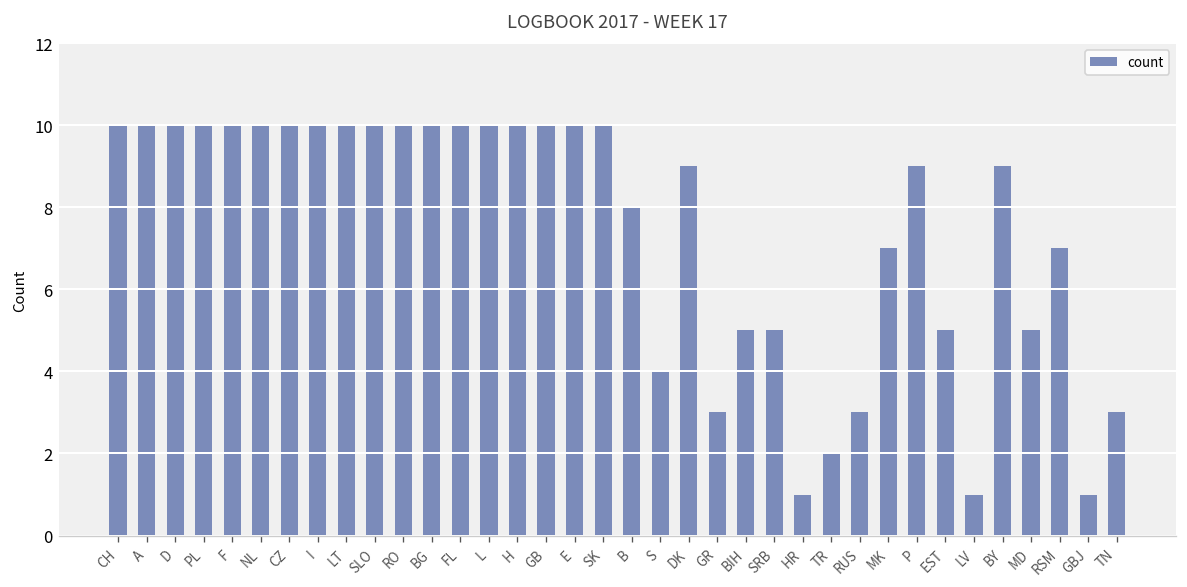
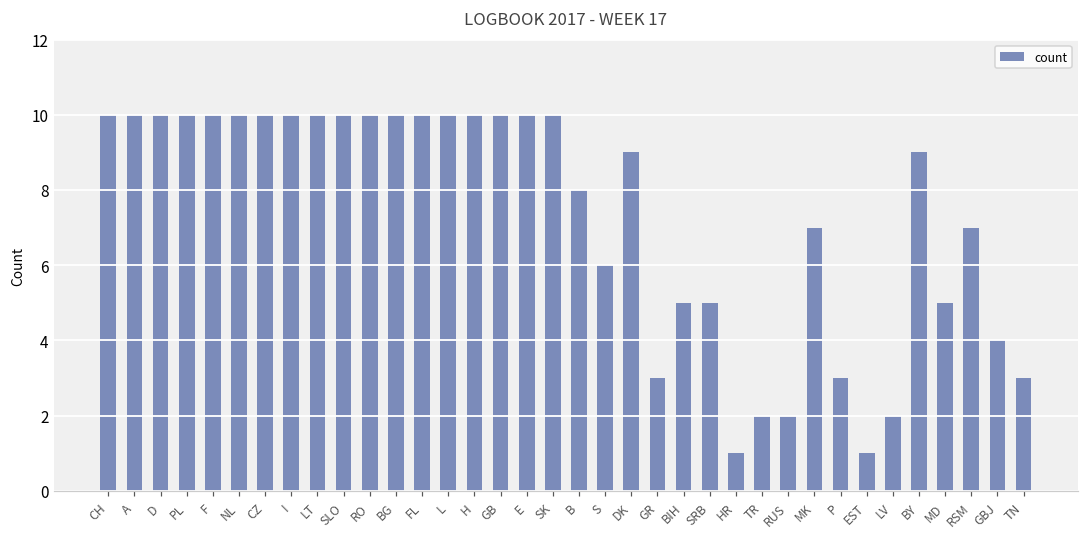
S: 4 -> 6
RUS: 3 -> 2
P: 9 -> 3
EST: 5 -> 1
LV: 1 -> 2
GBJ: 1 -> 4
